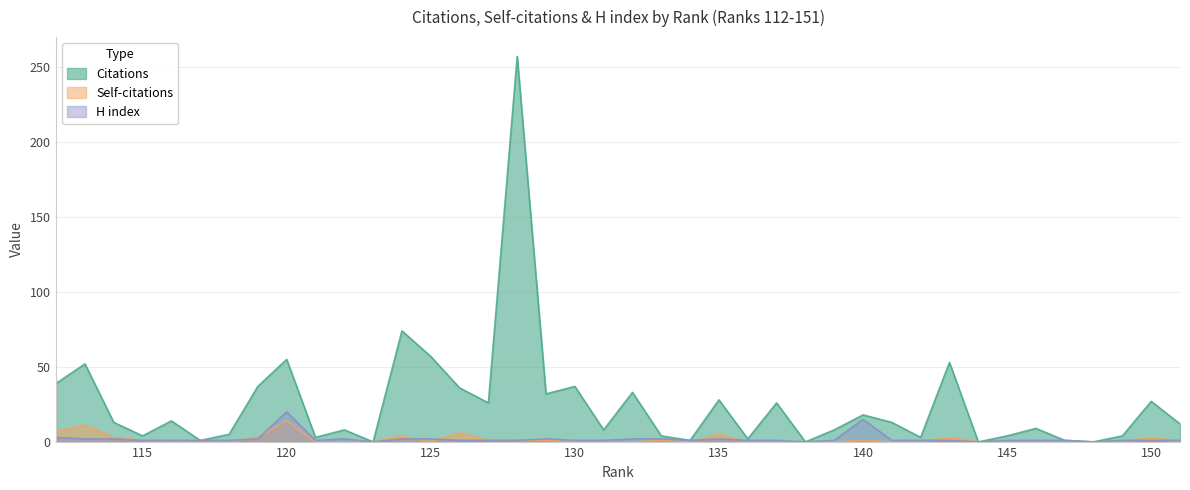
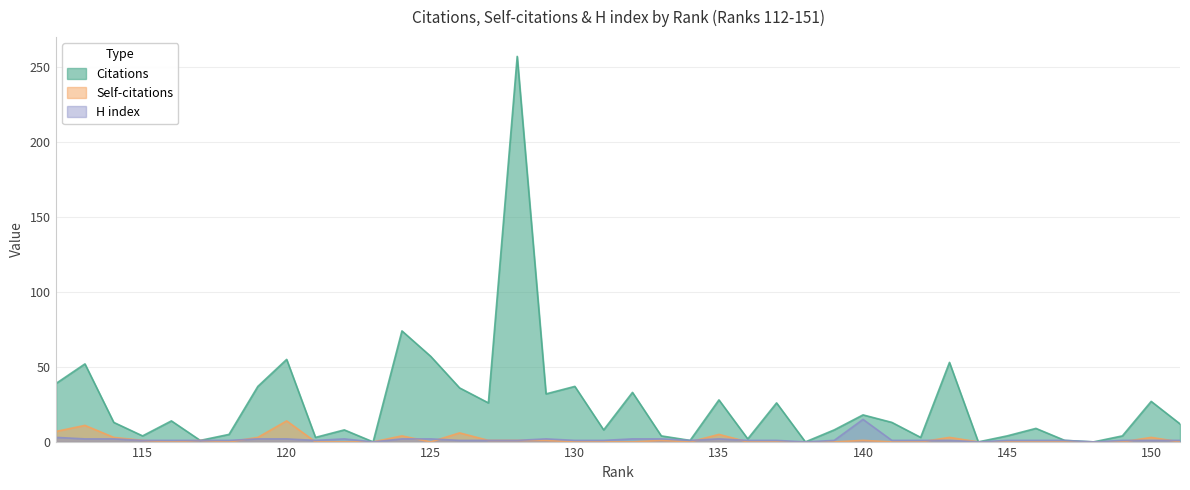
H index, 120: 20 -> 2
